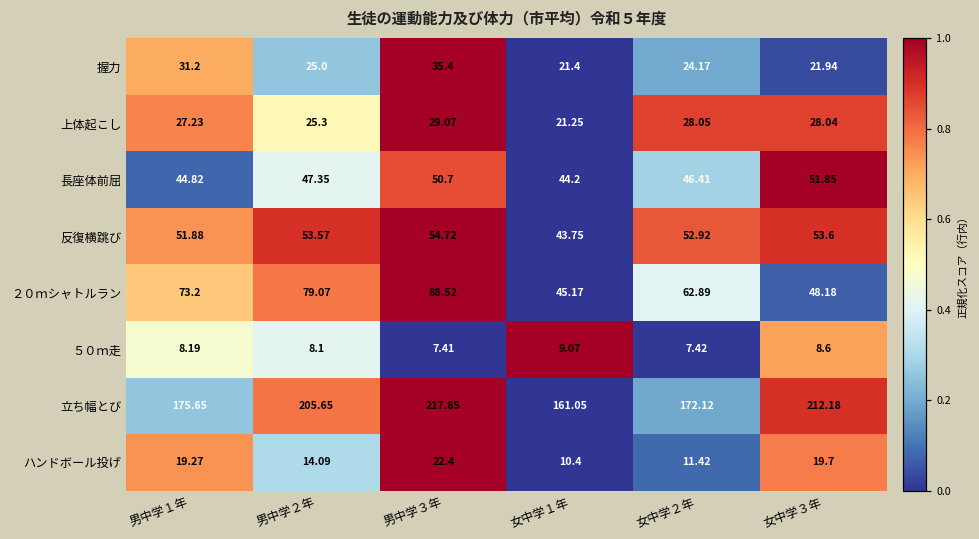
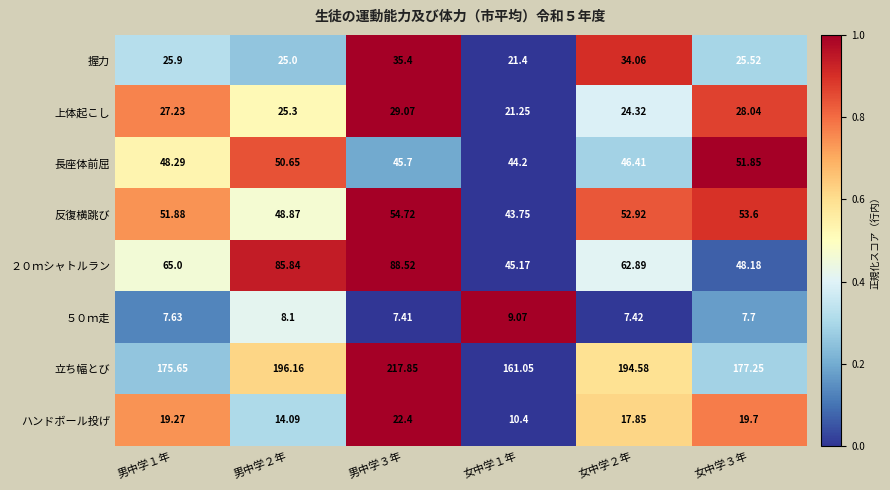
握力, 男中学１年: 31.2 -> 25.9
握力, 女中学２年: 24.17 -> 34.06
握力, 女中学３年: 21.94 -> 25.52
上体起こし, 女中学２年: 28.05 -> 24.32
長座体前屈, 男中学１年: 44.82 -> 48.29
長座体前屈, 男中学２年: 47.35 -> 50.65
長座体前屈, 男中学３年: 50.7 -> 45.7
反復横跳び, 男中学２年: 53.57 -> 48.87
２０ｍシャトルラン, 男中学１年: 73.2 -> 65.0
２０ｍシャトルラン, 男中学２年: 79.07 -> 85.84
５０ｍ走, 男中学１年: 8.19 -> 7.63
５０ｍ走, 女中学３年: 8.6 -> 7.7
立ち幅とび, 男中学２年: 205.65 -> 196.16
立ち幅とび, 女中学２年: 172.12 -> 194.58
立ち幅とび, 女中学３年: 212.18 -> 177.25
ハンドボール投げ, 女中学２年: 11.42 -> 17.85
